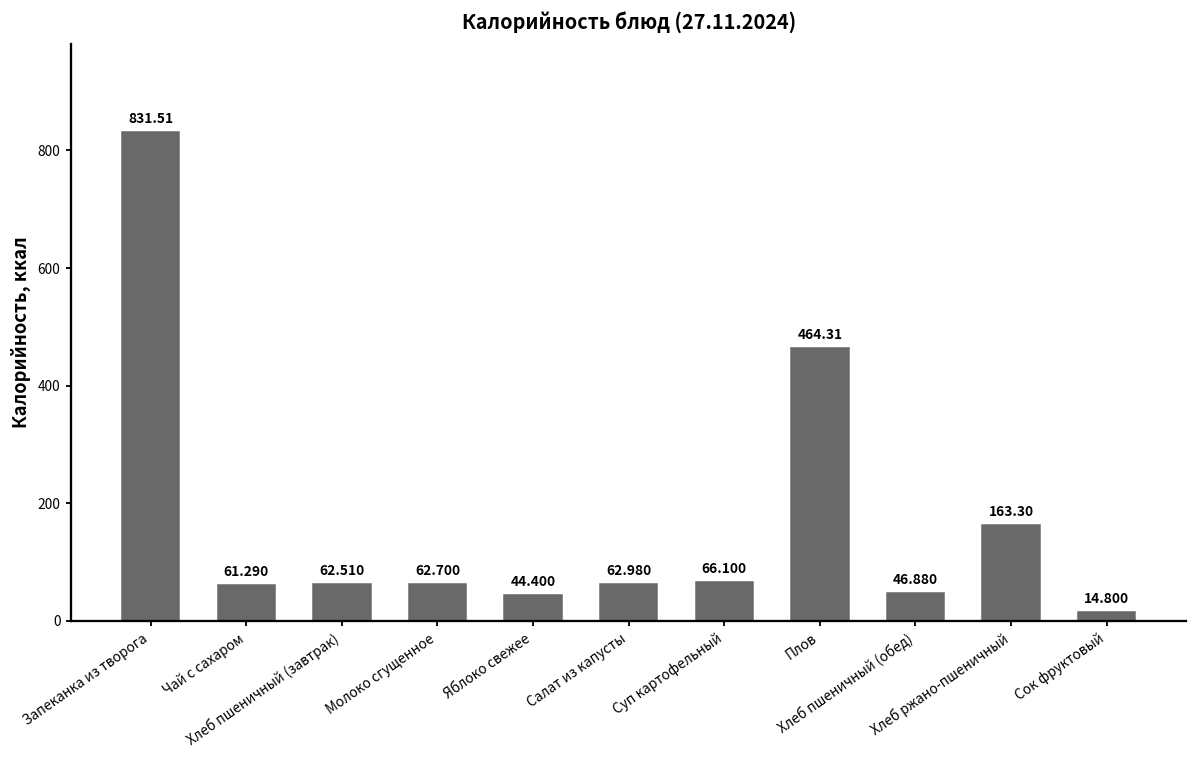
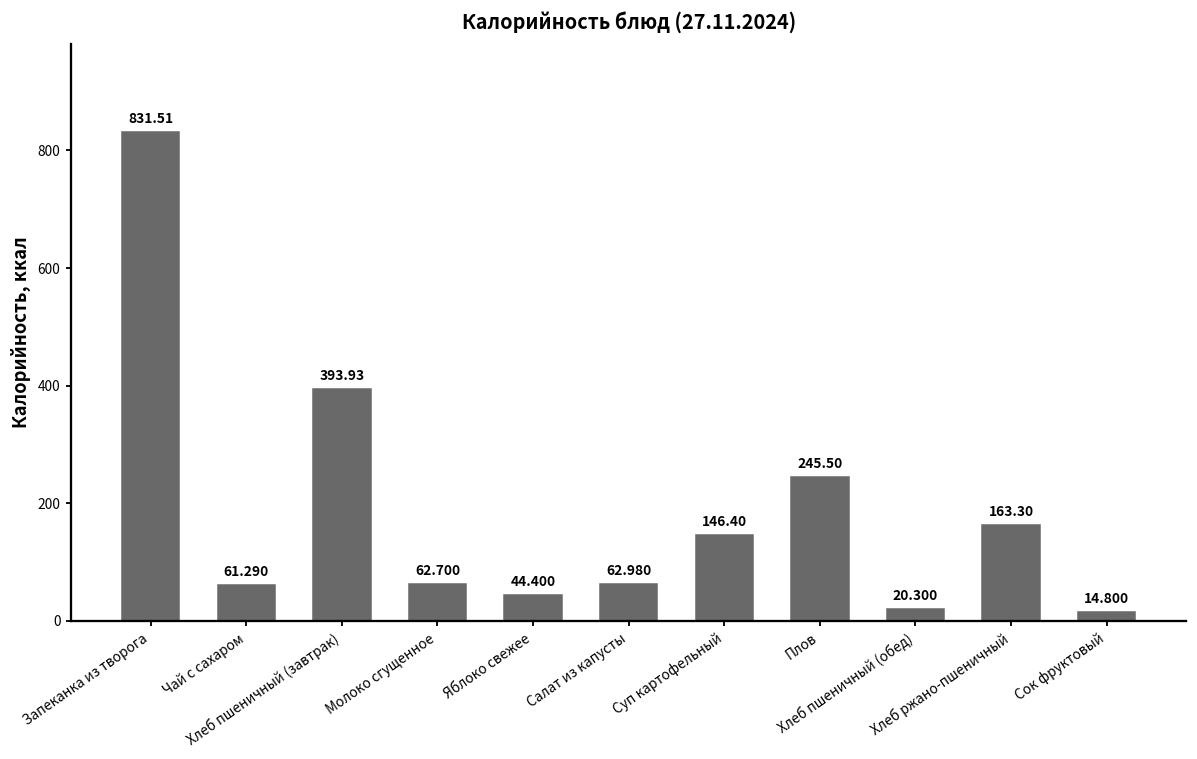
Хлеб пшеничный (завтрак): 62.510 -> 393.93
Суп картофельный: 66.100 -> 146.40
Плов: 464.31 -> 245.50
Хлеб пшеничный (обед): 46.880 -> 20.300
